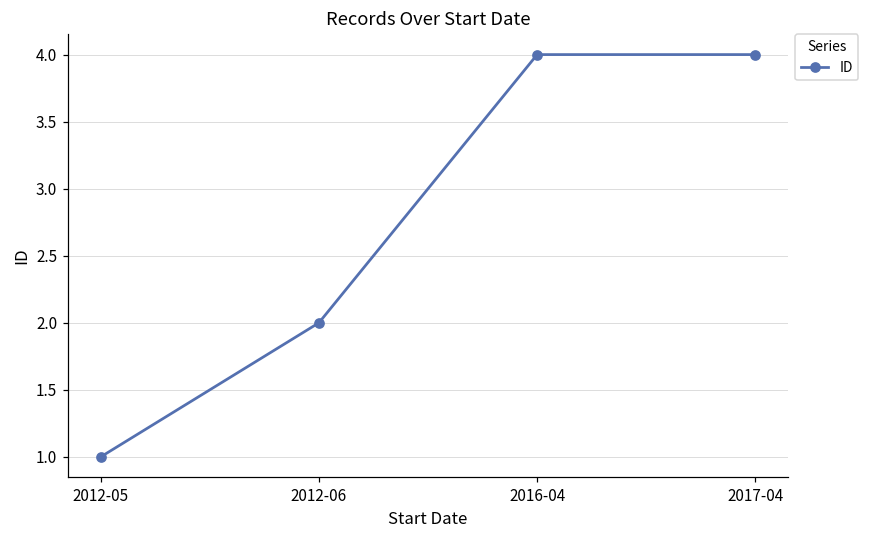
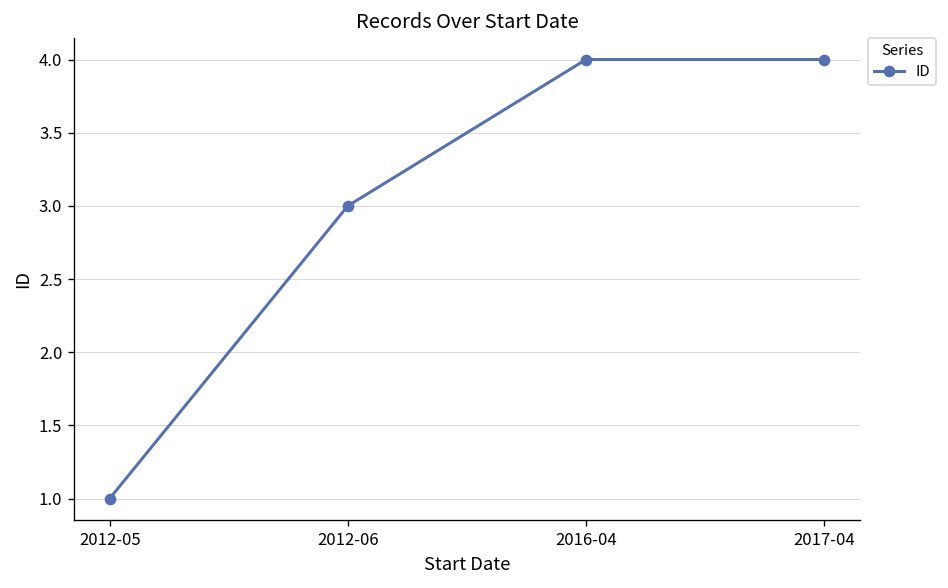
2012-06: 2 -> 3
